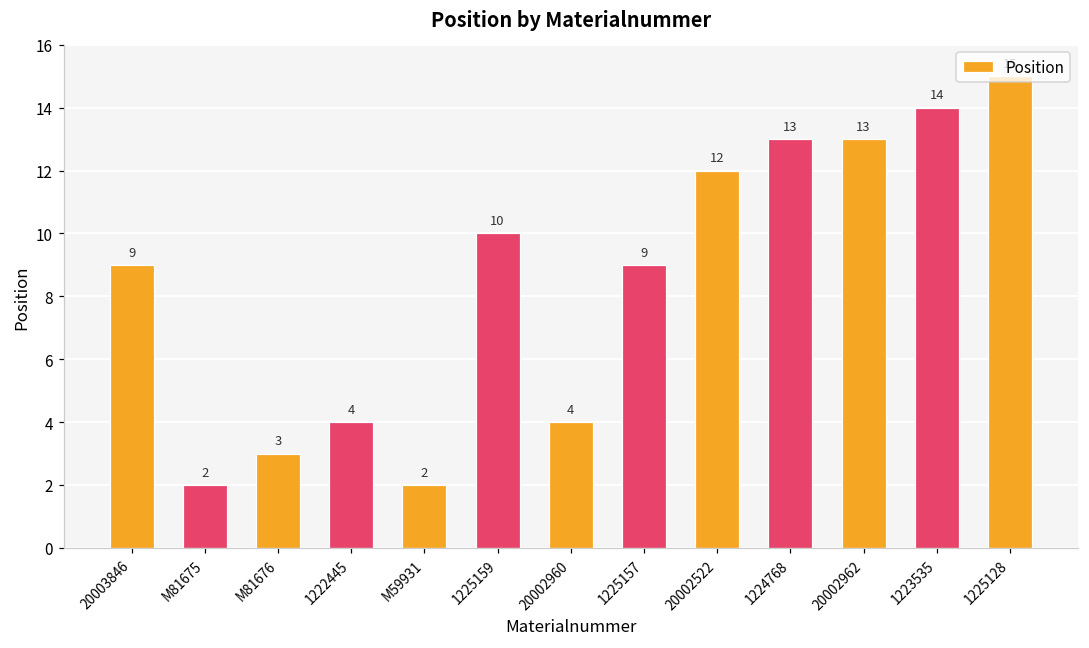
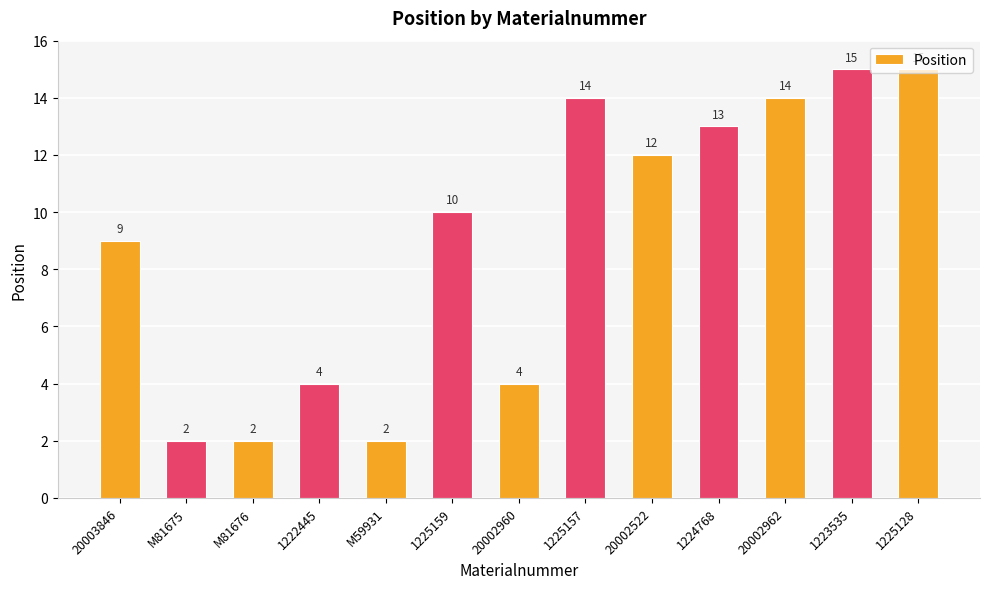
M81676: 3 -> 2
1225157: 9 -> 14
20002962: 13 -> 14
1223535: 14 -> 15
